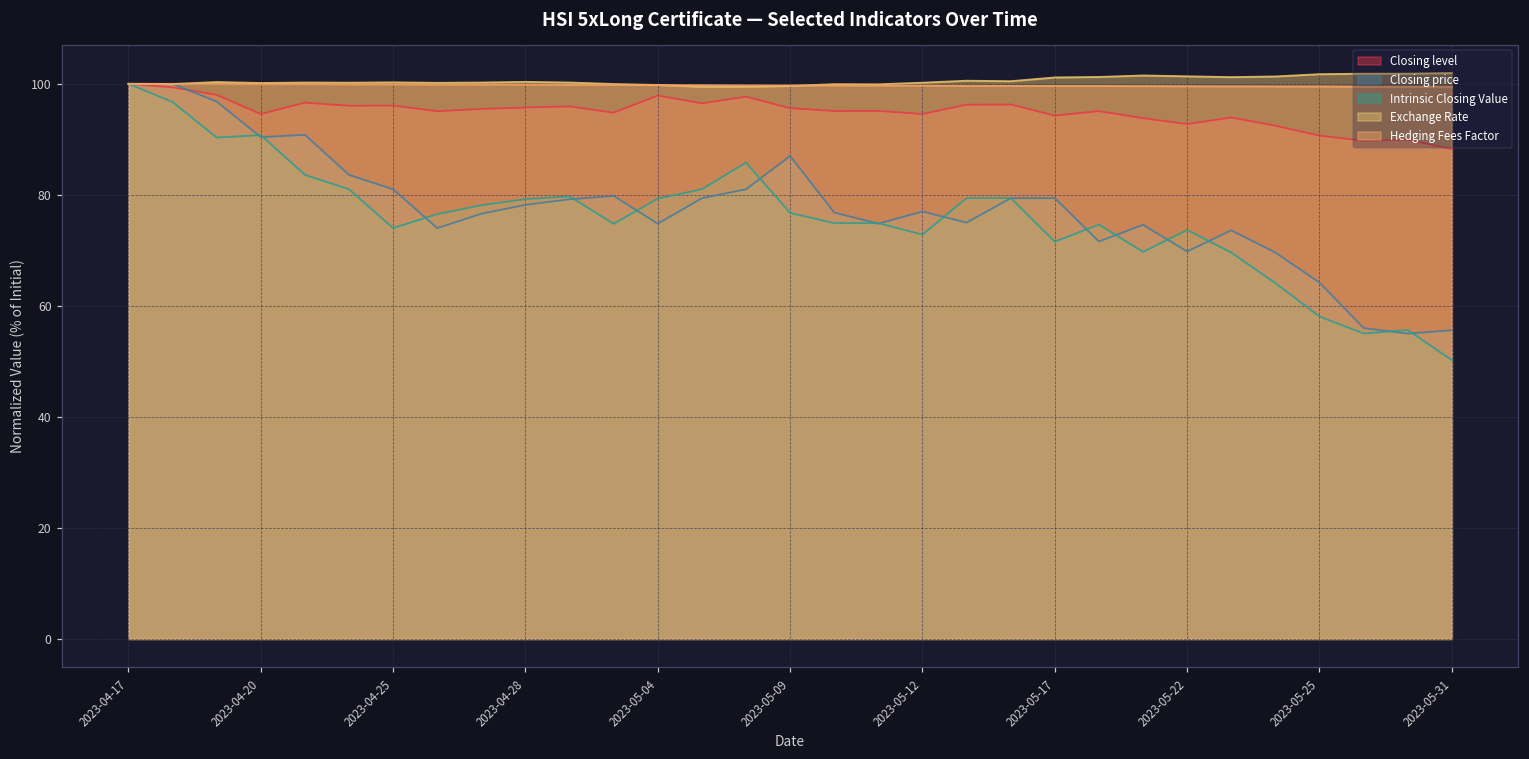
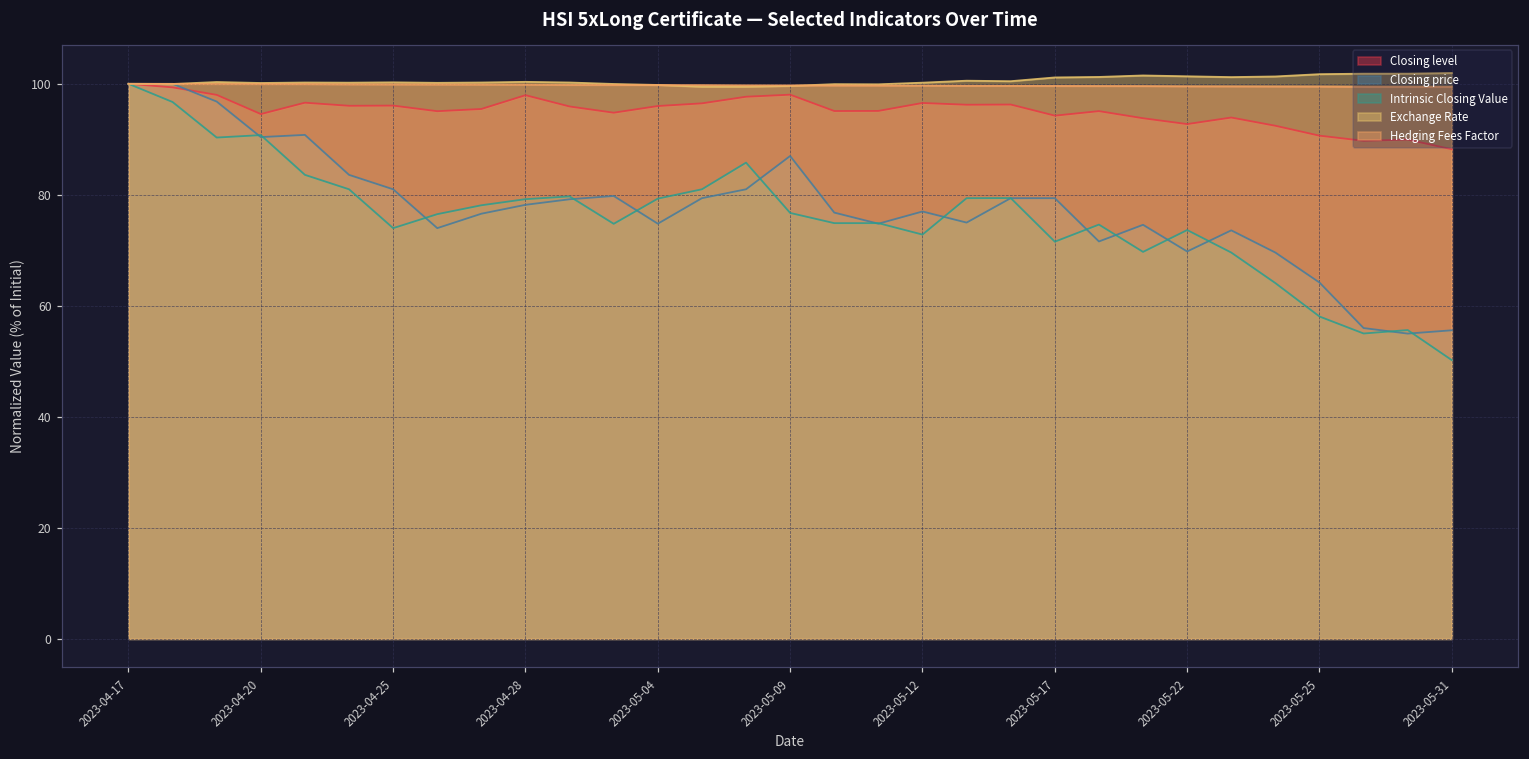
Closing level, 2023-04-28: 96 -> 98
Closing level, 2023-05-04: 98 -> 96
Closing level, 2023-05-09: 96 -> 98
Closing level, 2023-05-12: 95 -> 97
